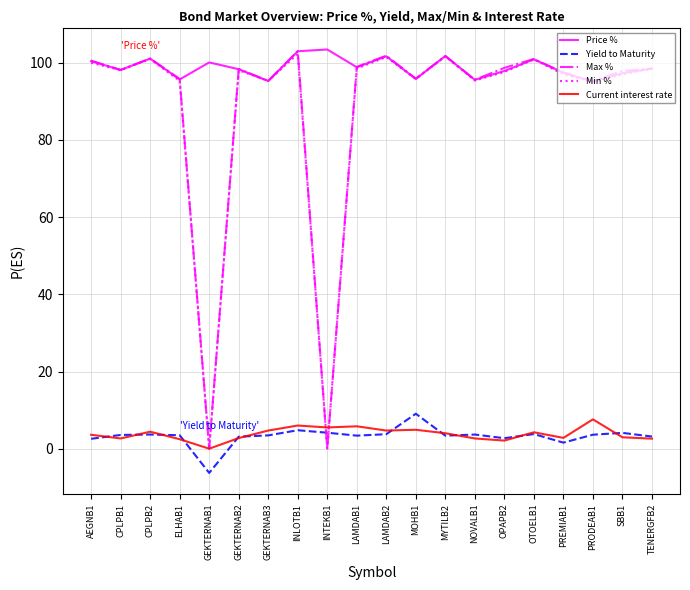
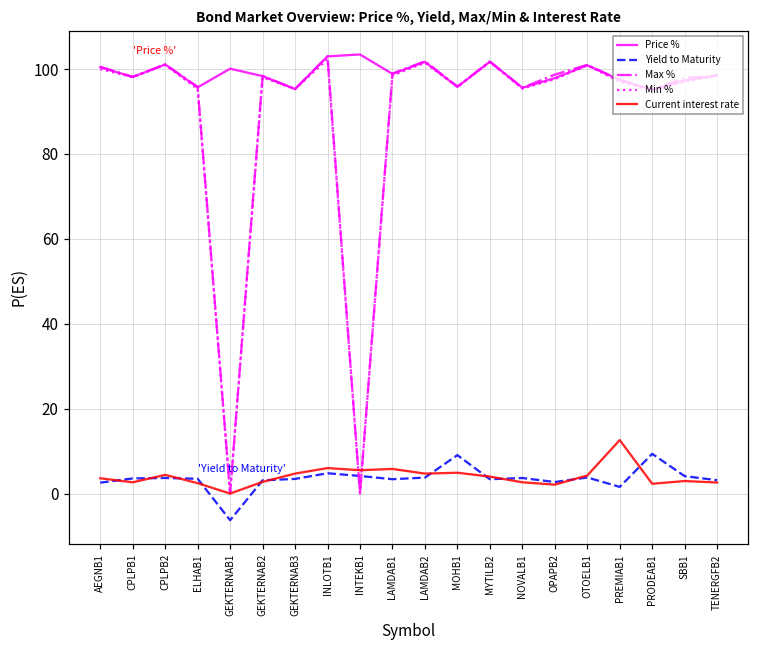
Current interest rate, PREMIAB1: 3 -> 13
Yield to Maturity, PRODEAB1: 4 -> 9
Current interest rate, PRODEAB1: 8 -> 2
